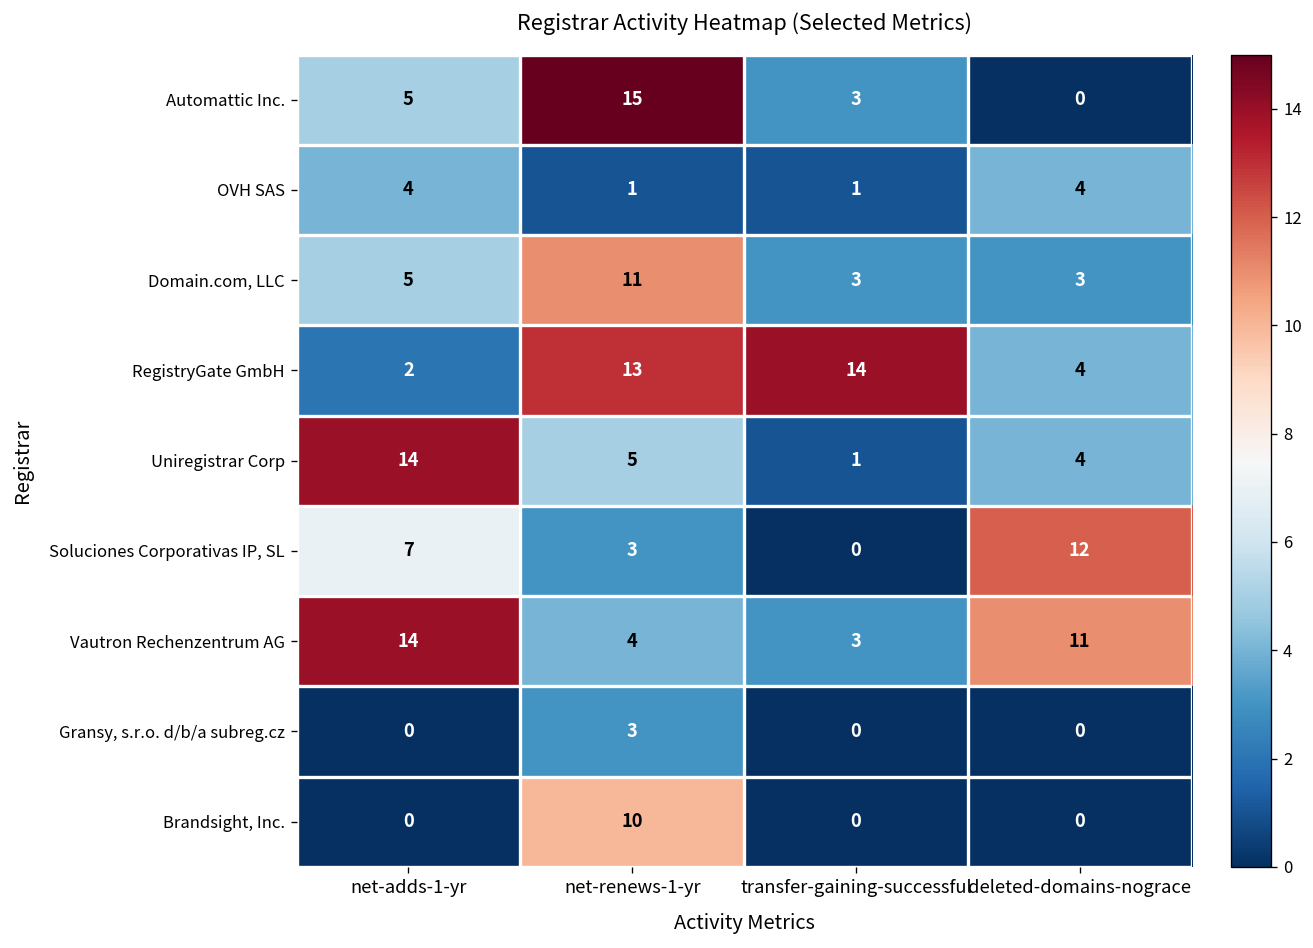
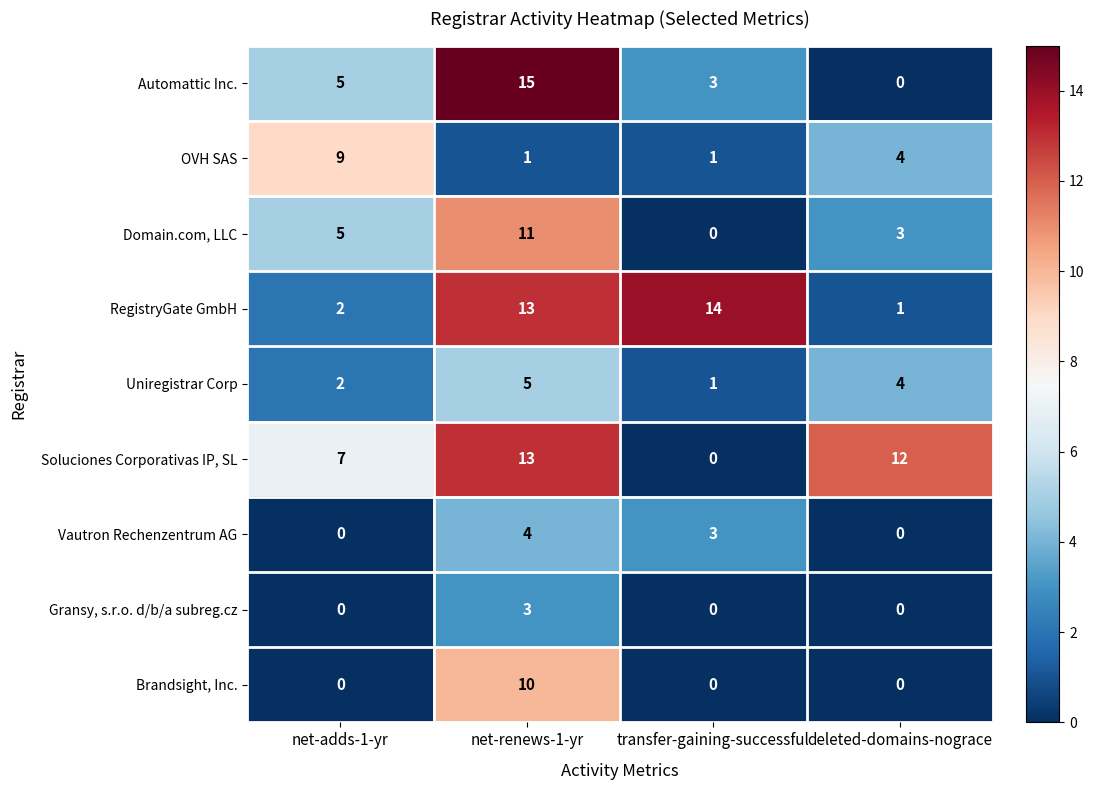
OVH SAS, net-adds-1-yr: 4 -> 9
Domain.com, LLC, transfer-gaining-successful: 3 -> 0
RegistryGate GmbH, deleted-domains-nograce: 4 -> 1
Uniregistrar Corp, net-adds-1-yr: 14 -> 2
Soluciones Corporativas IP, SL, net-renews-1-yr: 3 -> 13
Vautron Rechenzentrum AG, net-adds-1-yr: 14 -> 0
Vautron Rechenzentrum AG, deleted-domains-nograce: 11 -> 0
